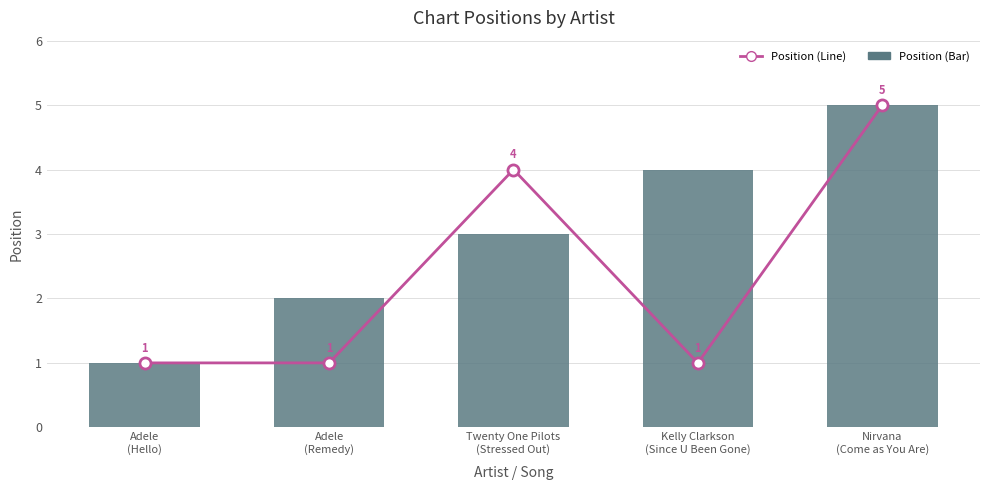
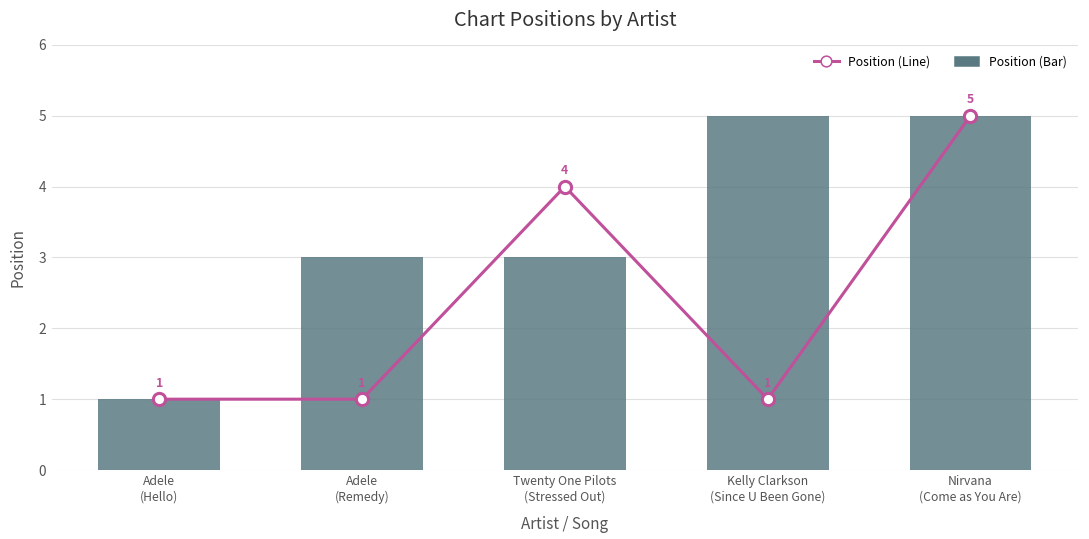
Position (Bar), Adele (Remedy): 2 -> 3
Position (Bar), Kelly Clarkson (Since U Been Gone): 4 -> 5
